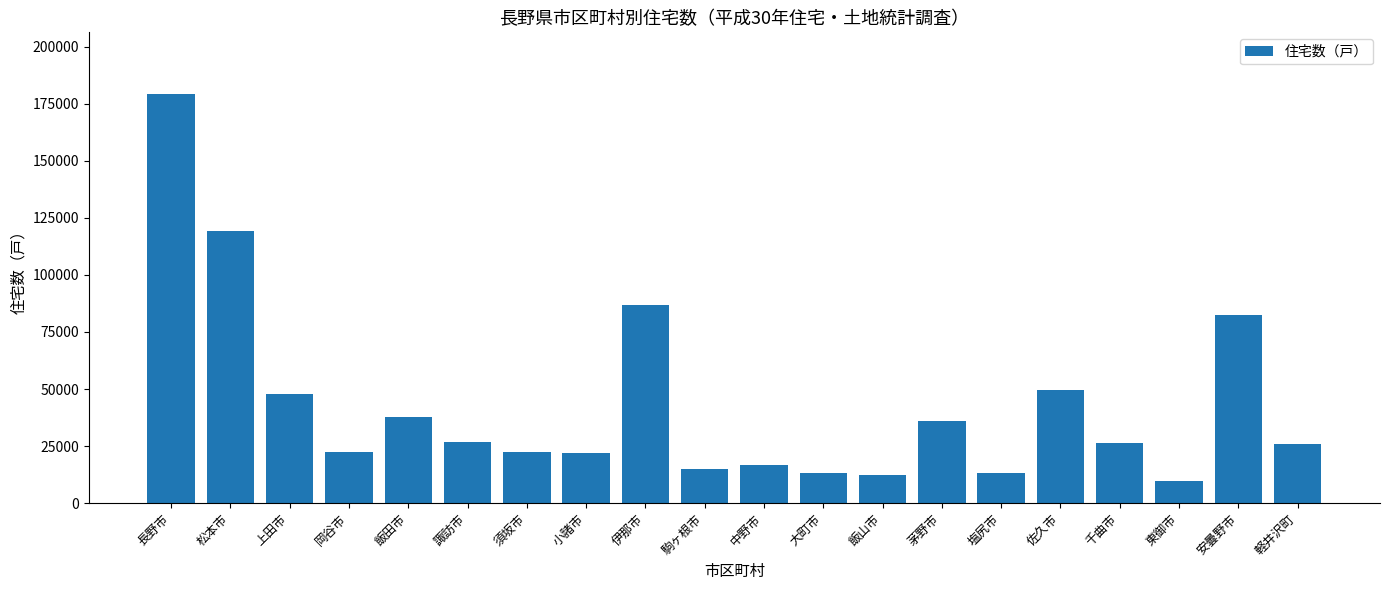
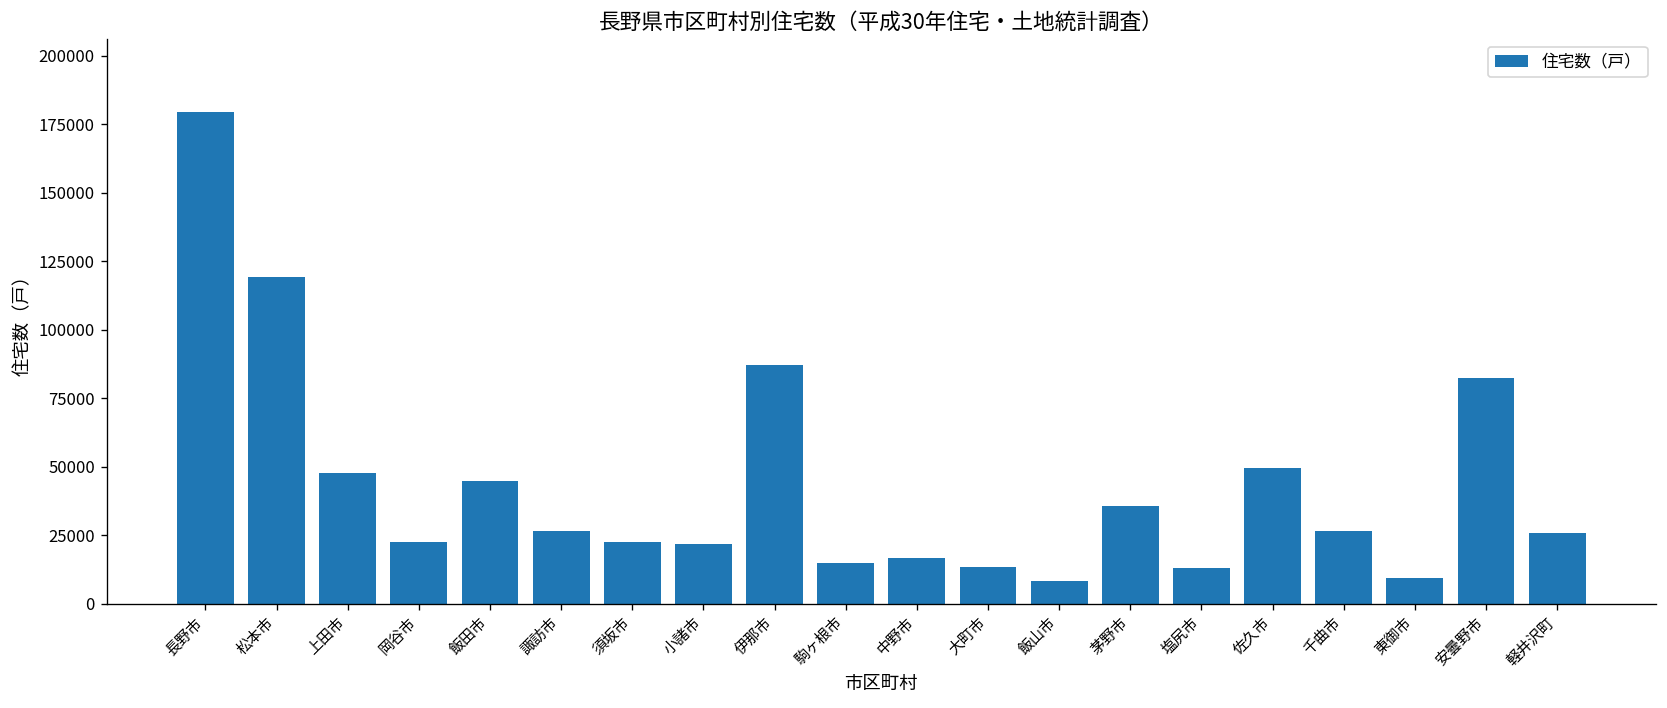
飯田市: 38000 -> 45000
飯山市: 12000 -> 8000
